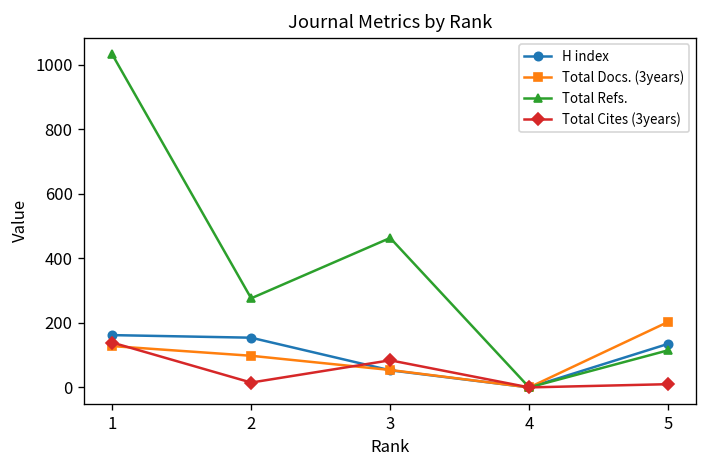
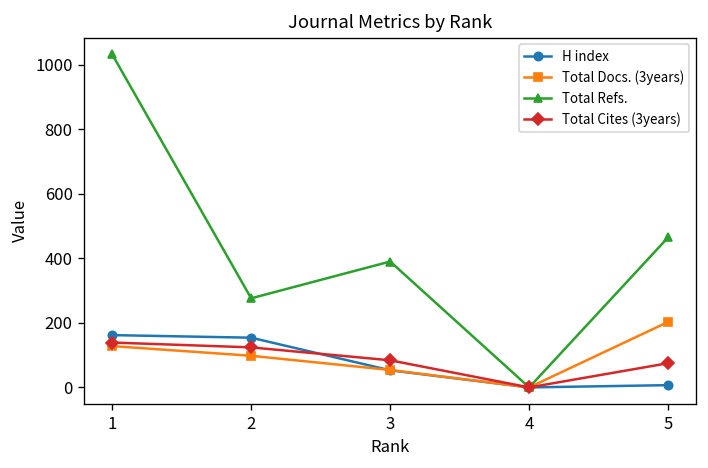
Total Cites (3years), 2: 20 -> 120
Total Refs., 3: 460 -> 390
H index, 5: 140 -> 10
Total Refs., 5: 120 -> 470
Total Cites (3years), 5: 10 -> 80
